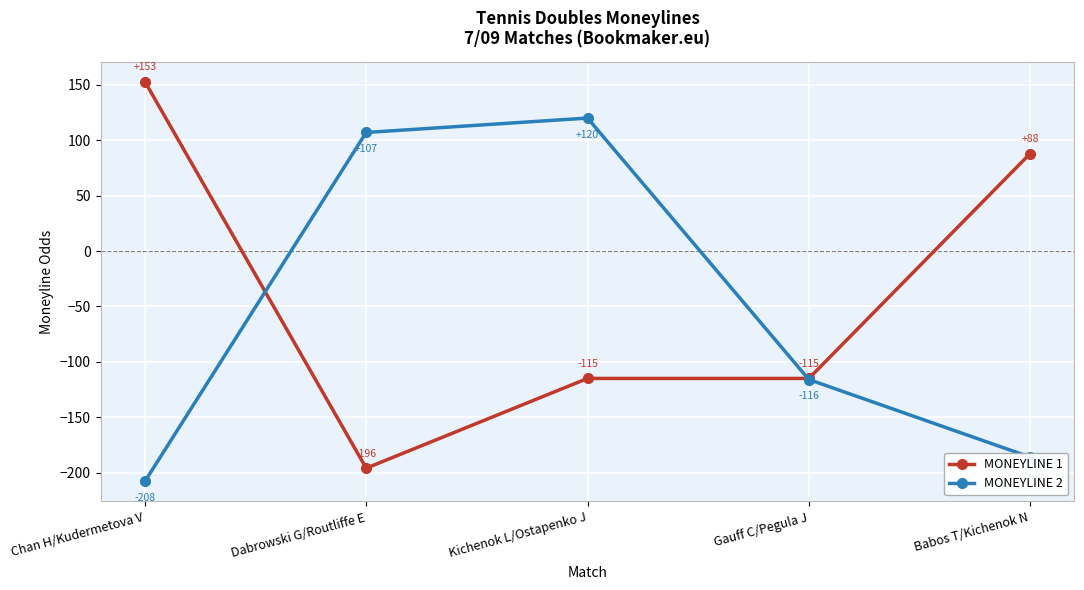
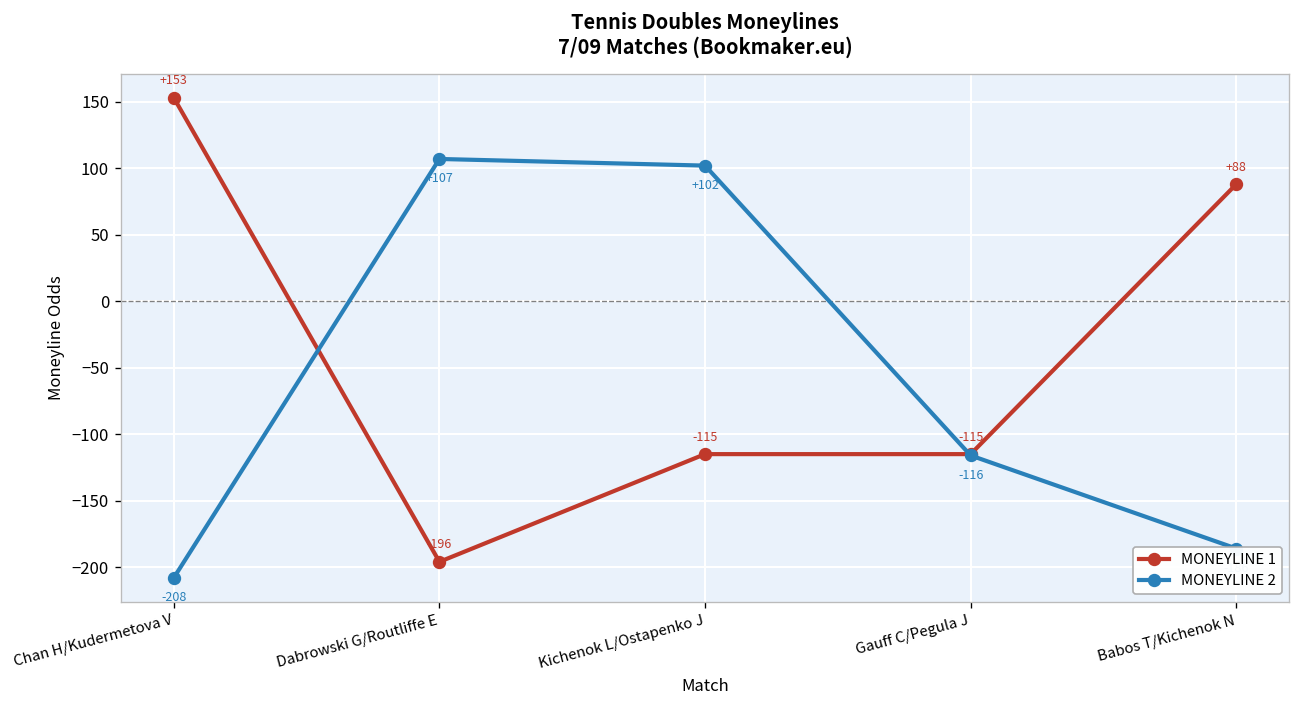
MONEYLINE 2, Kichenok L/Ostapenko J: +120 -> +102
